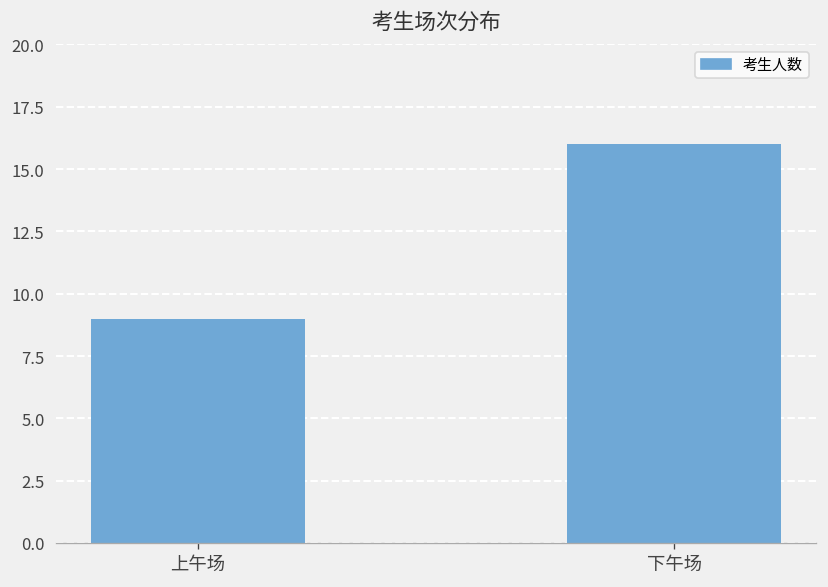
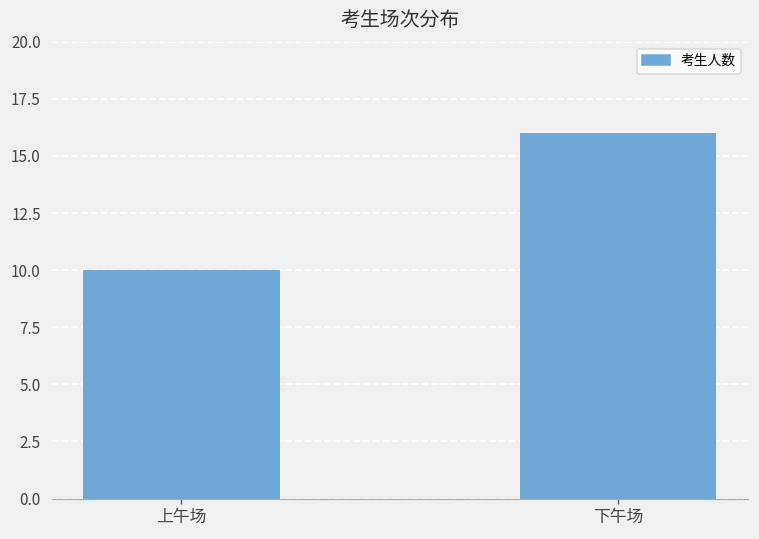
上午场: 9 -> 10
